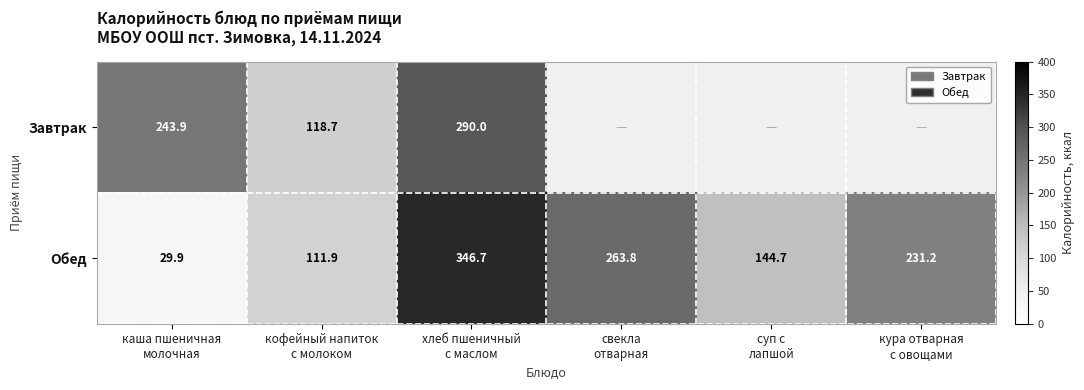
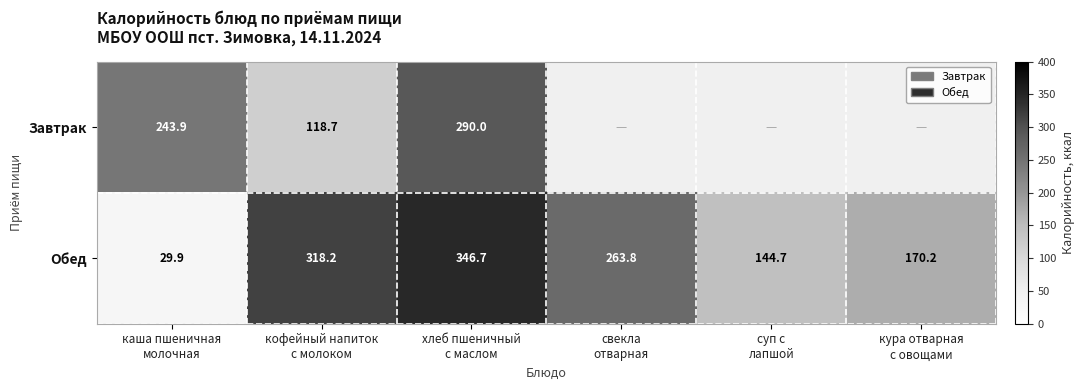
Обед, кофейный напиток с молоком: 111.9 -> 318.2
Обед, кура отварная с овощами: 231.2 -> 170.2
